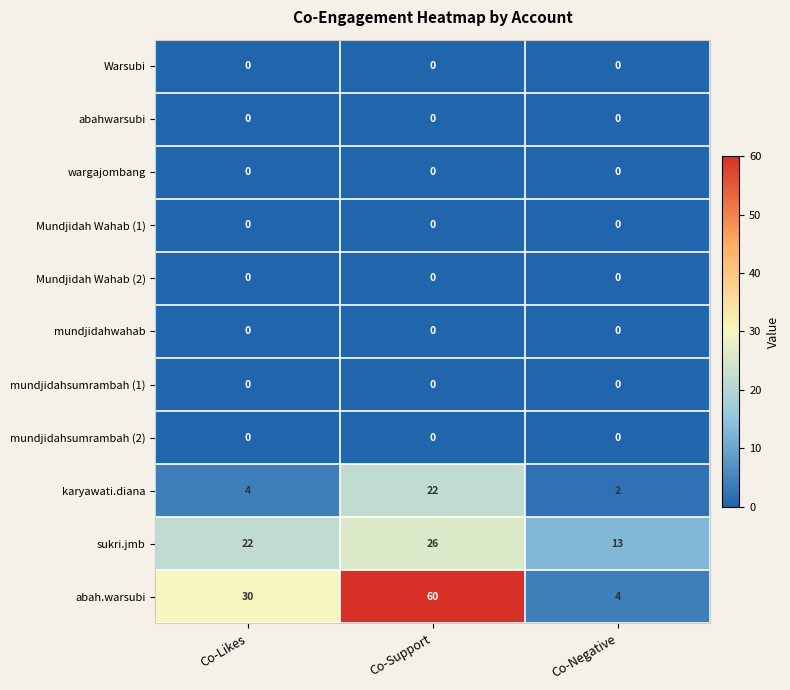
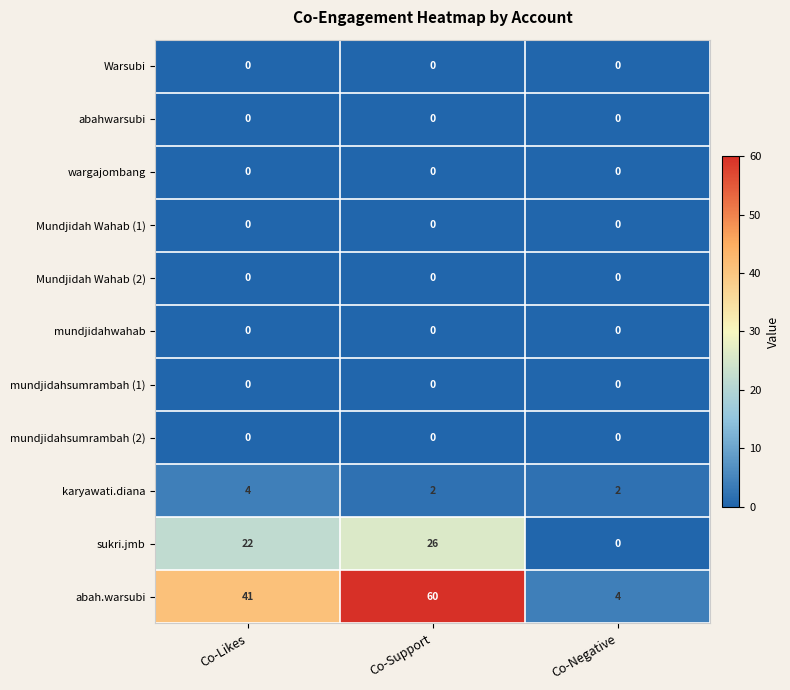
karyawati.diana, Co-Support: 22 -> 2
sukri.jmb, Co-Negative: 13 -> 0
abah.warsubi, Co-Likes: 30 -> 41
